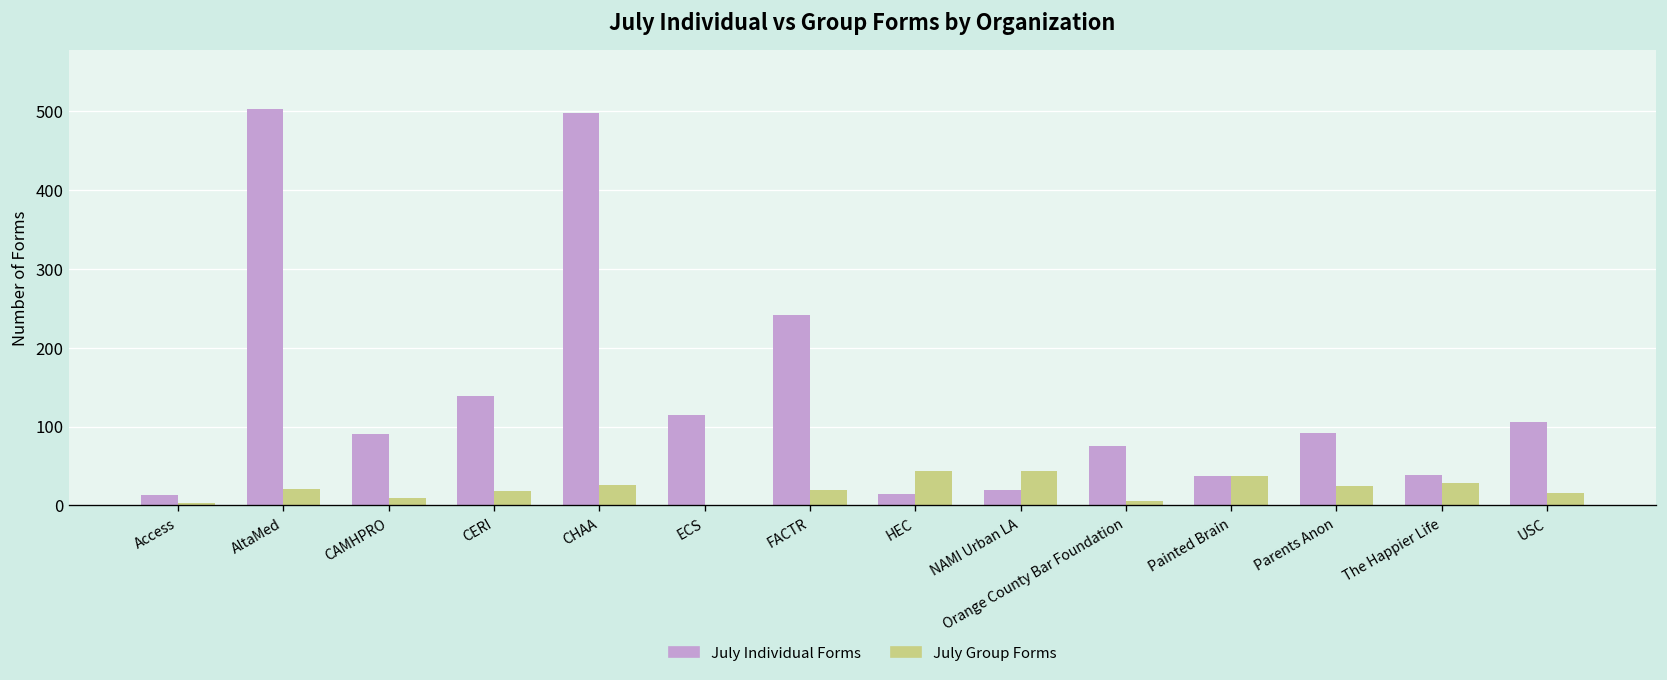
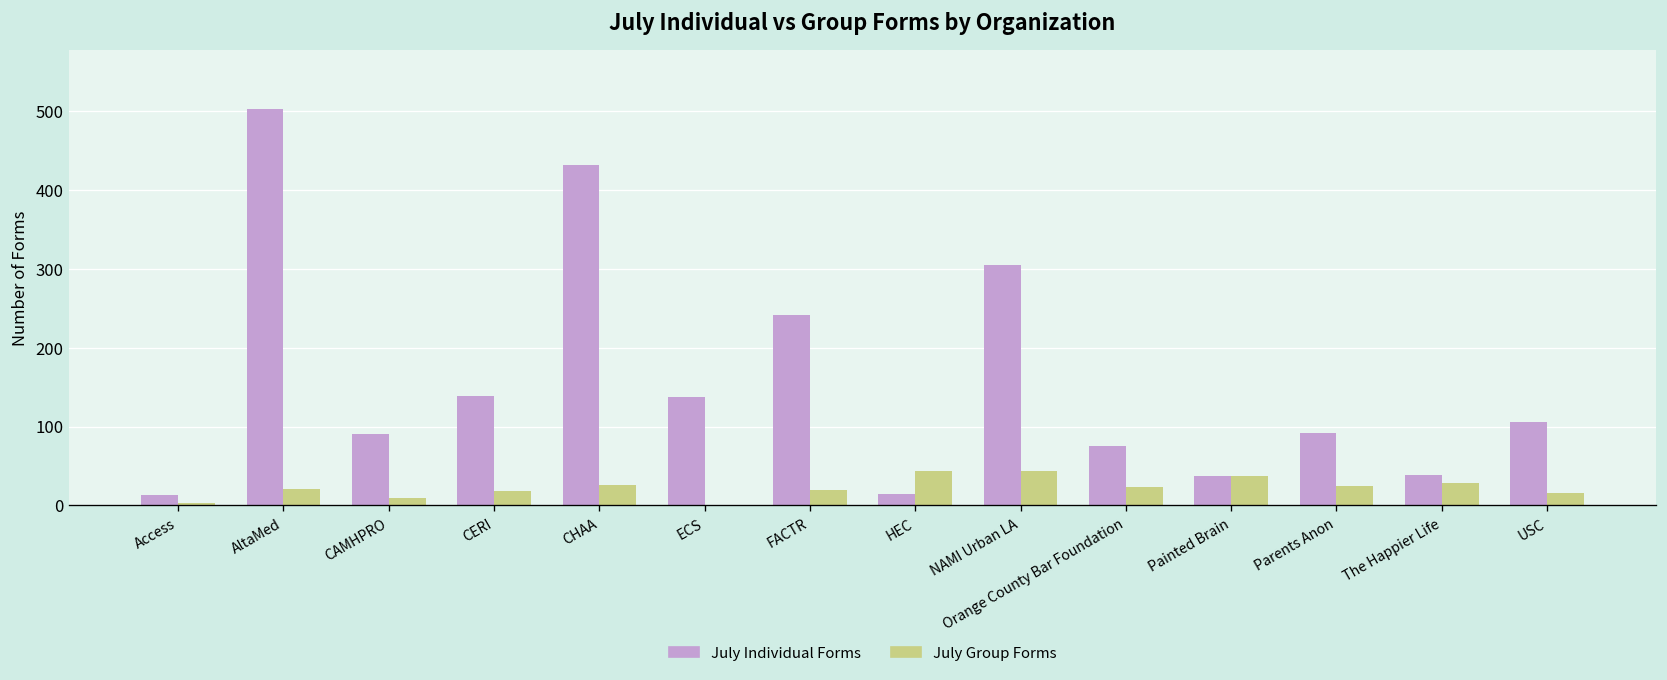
July Individual Forms, CHAA: 500 -> 430
July Individual Forms, ECS: 120 -> 140
July Individual Forms, NAMI Urban LA: 20 -> 310
July Group Forms, Orange County Bar Foundation: 10 -> 20
